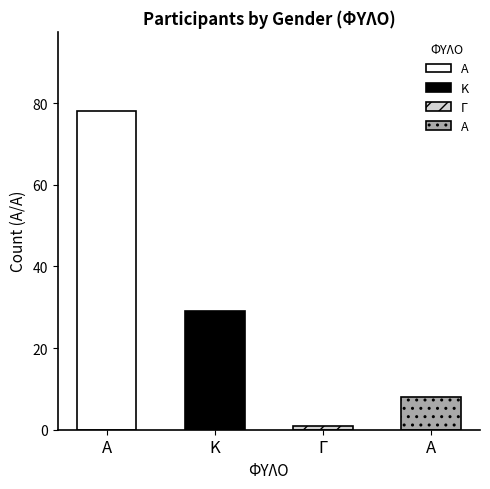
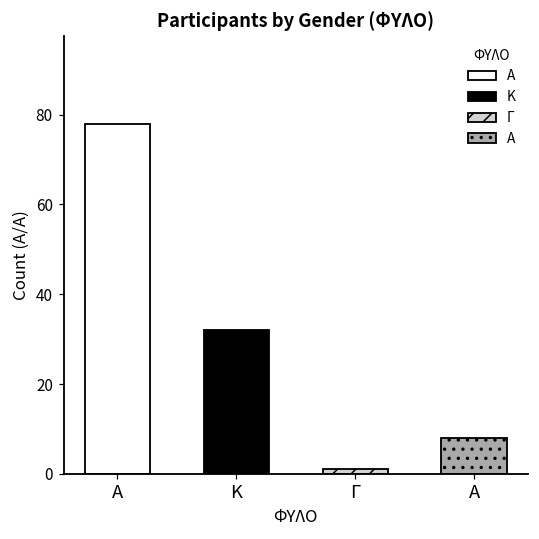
Κ: 29 -> 32
